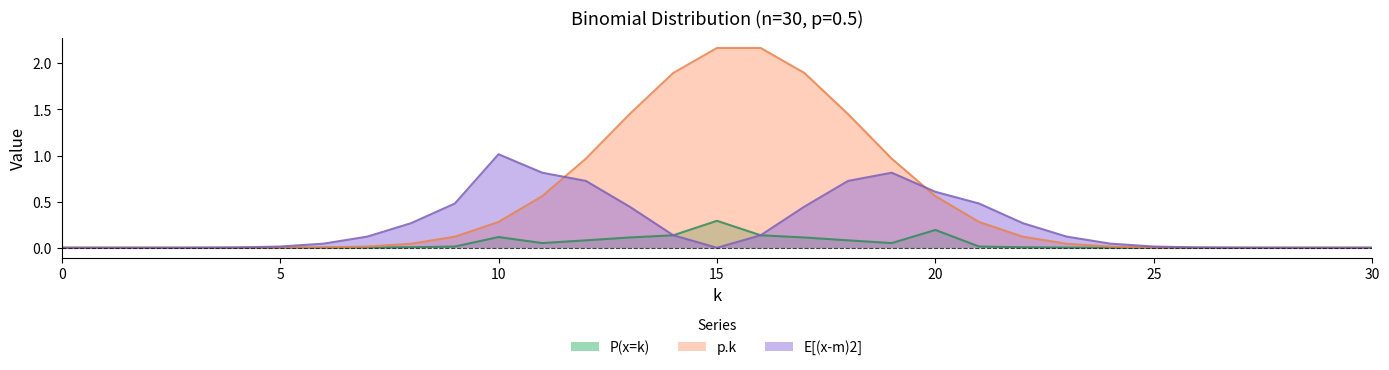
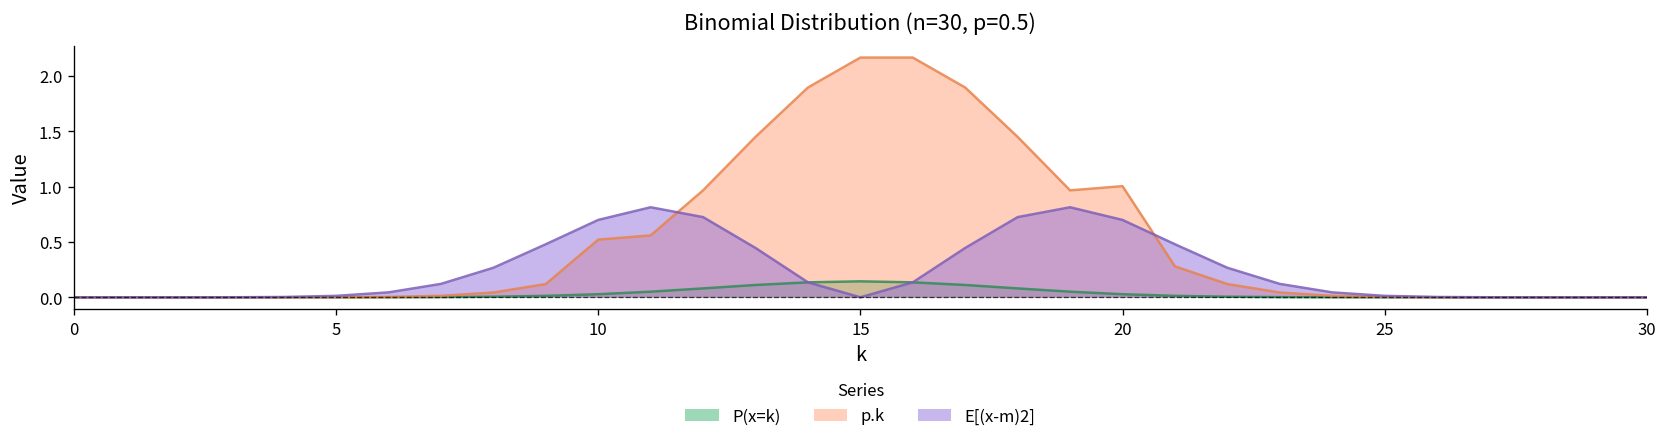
P(x=k), 10: 0.1 -> 0.0
p.k, 10: 0.3 -> 0.5
E[(x-m)2], 10: 1.0 -> 0.7
P(x=k), 15: 0.3 -> 0.1
P(x=k), 20: 0.2 -> 0.0
p.k, 20: 0.6 -> 1.0
E[(x-m)2], 20: 0.6 -> 0.7
